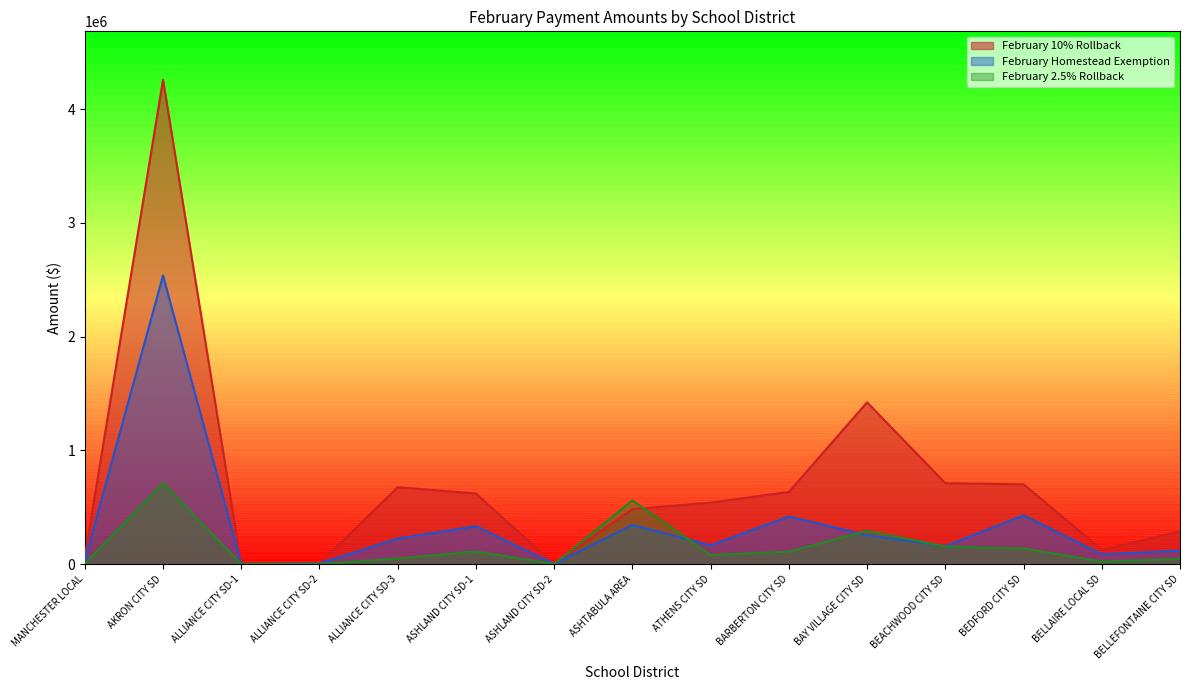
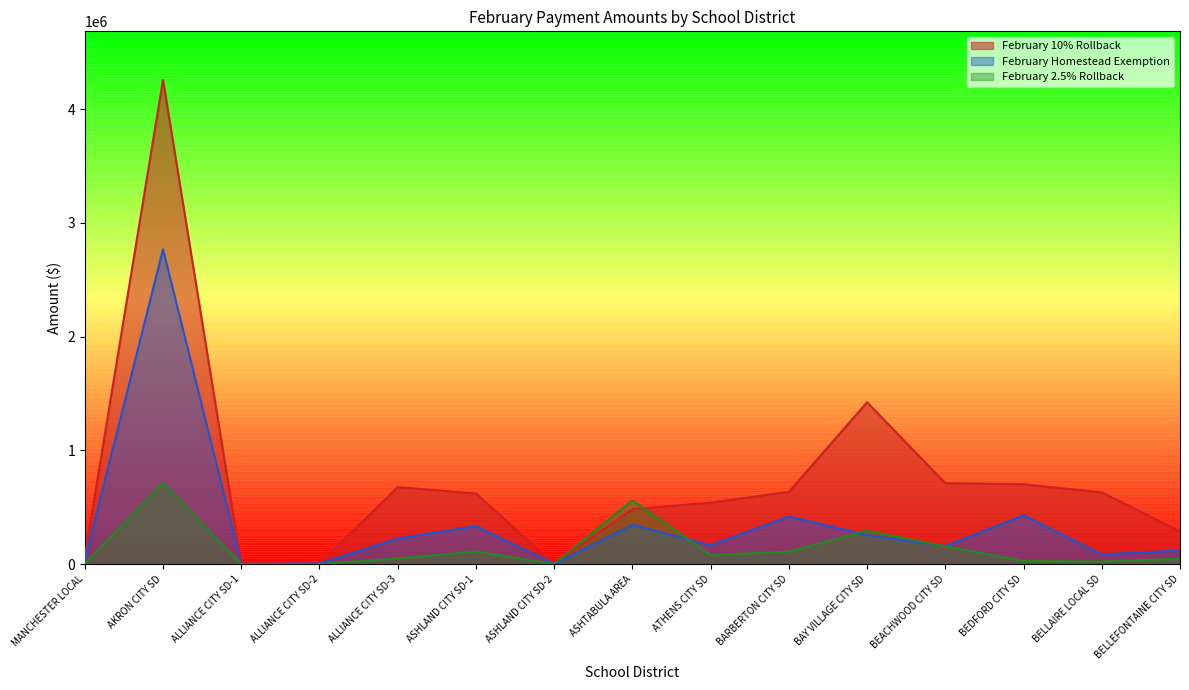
February Homestead Exemption, AKRON CITY SD: 2540000 -> 2770000
February 2.5% Rollback, BEDFORD CITY SD: 140000 -> 30000
February 10% Rollback, BELLAIRE LOCAL SD: 130000 -> 630000
